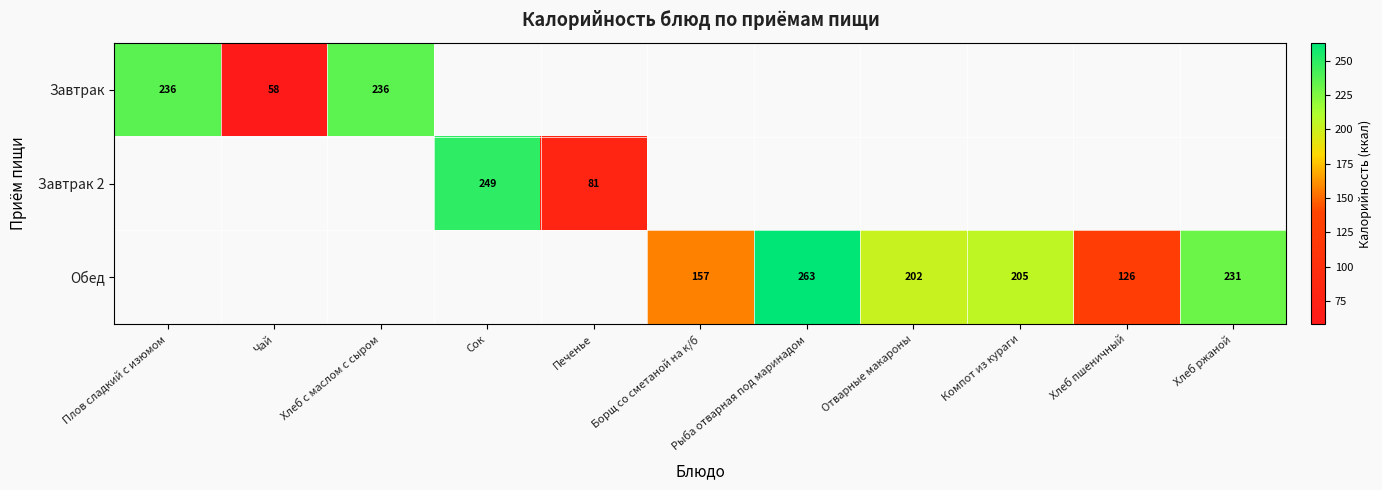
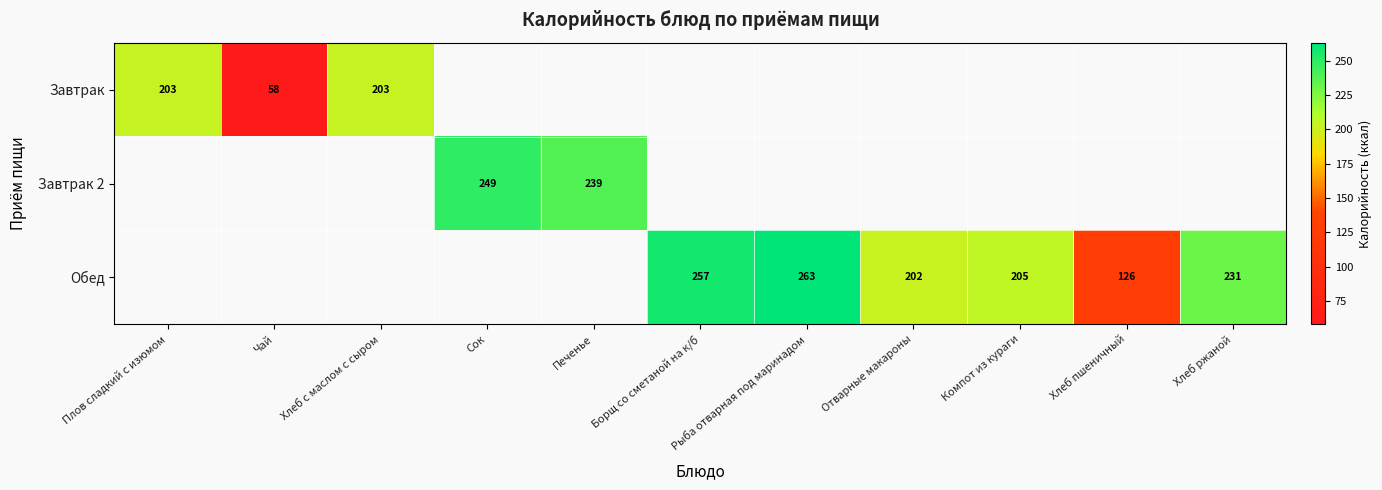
Завтрак, Плов сладкий с изюмом: 236 -> 203
Завтрак, Хлеб с маслом с сыром: 236 -> 203
Завтрак 2, Печенье: 81 -> 239
Обед, Борщ со сметаной на к/б: 157 -> 257
